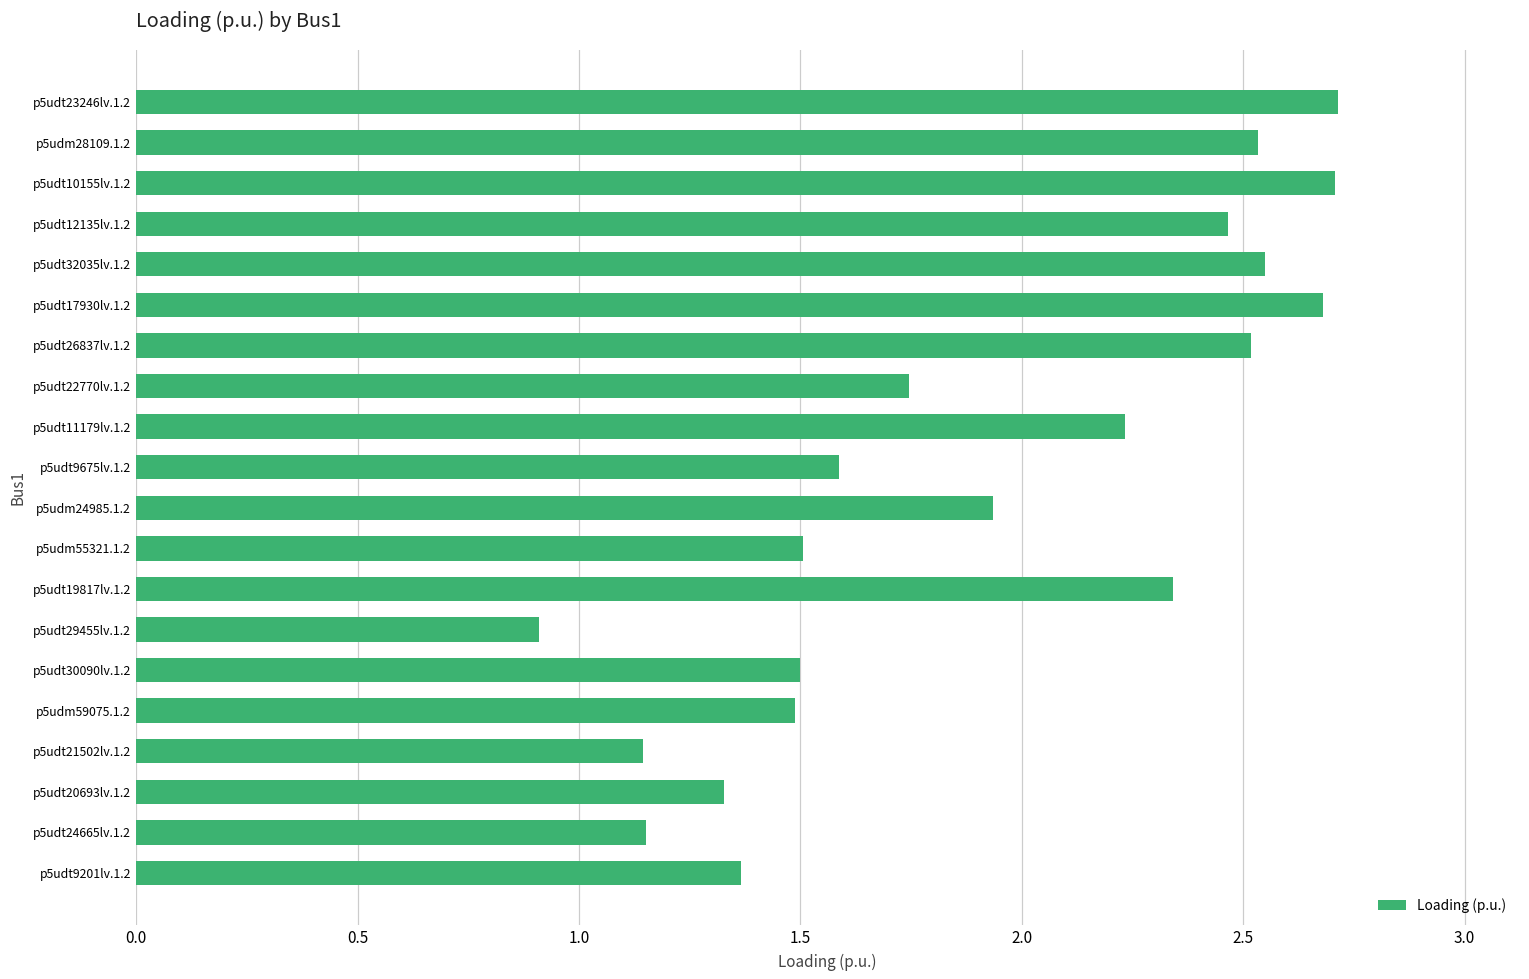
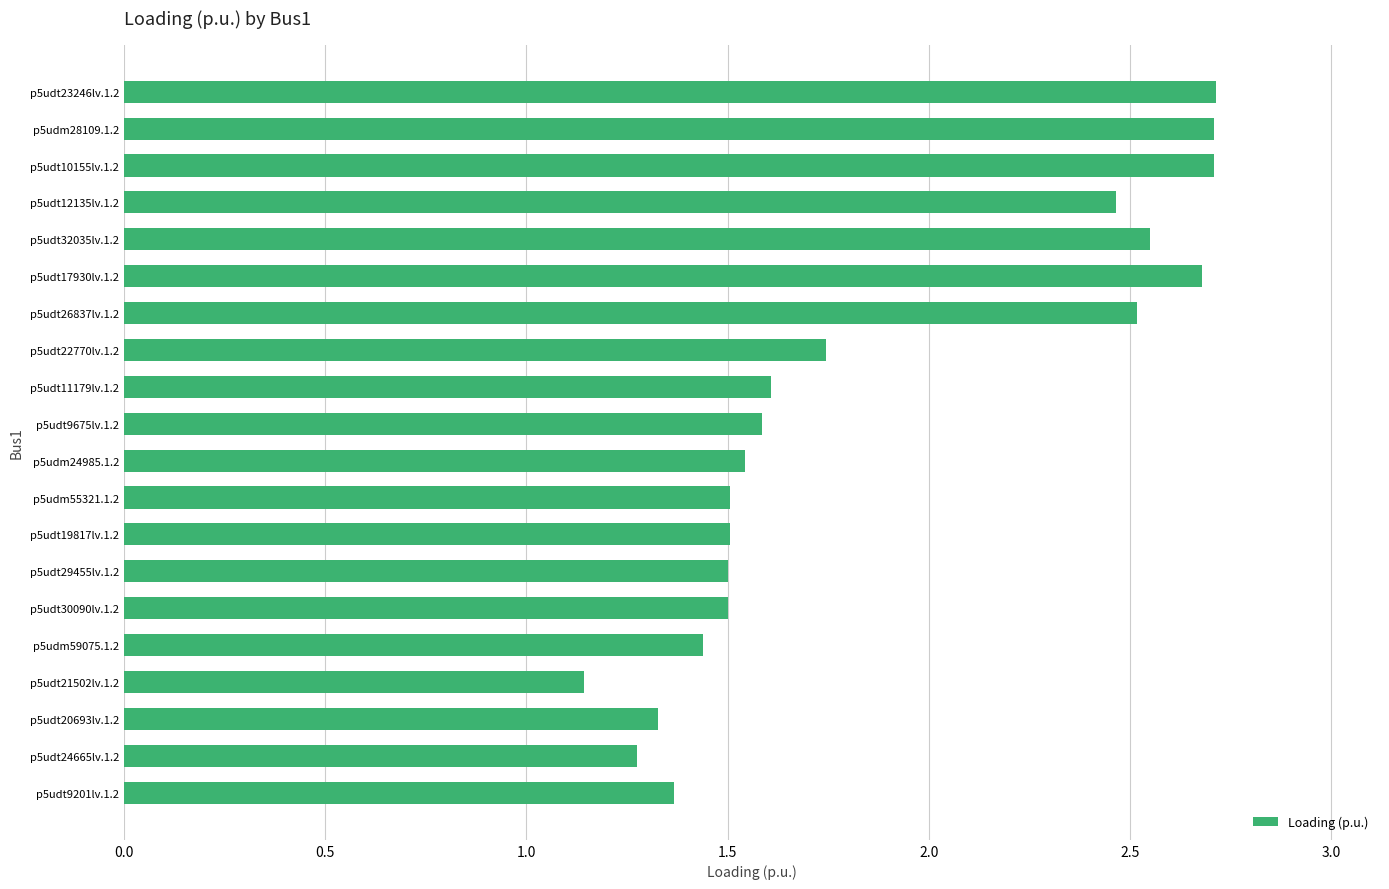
p5udm28109.1.2: 2.53 -> 2.71
p5udt11179lv.1.2: 2.23 -> 1.61
p5udm24985.1.2: 1.93 -> 1.54
p5udt19817lv.1.2: 2.34 -> 1.51
p5udt29455lv.1.2: 0.91 -> 1.50
p5udm59075.1.2: 1.49 -> 1.44
p5udt24665lv.1.2: 1.15 -> 1.28
